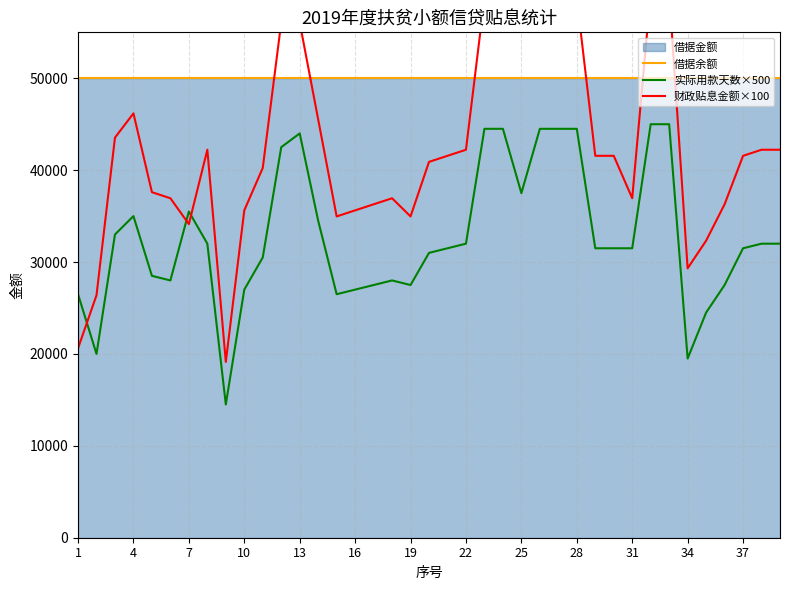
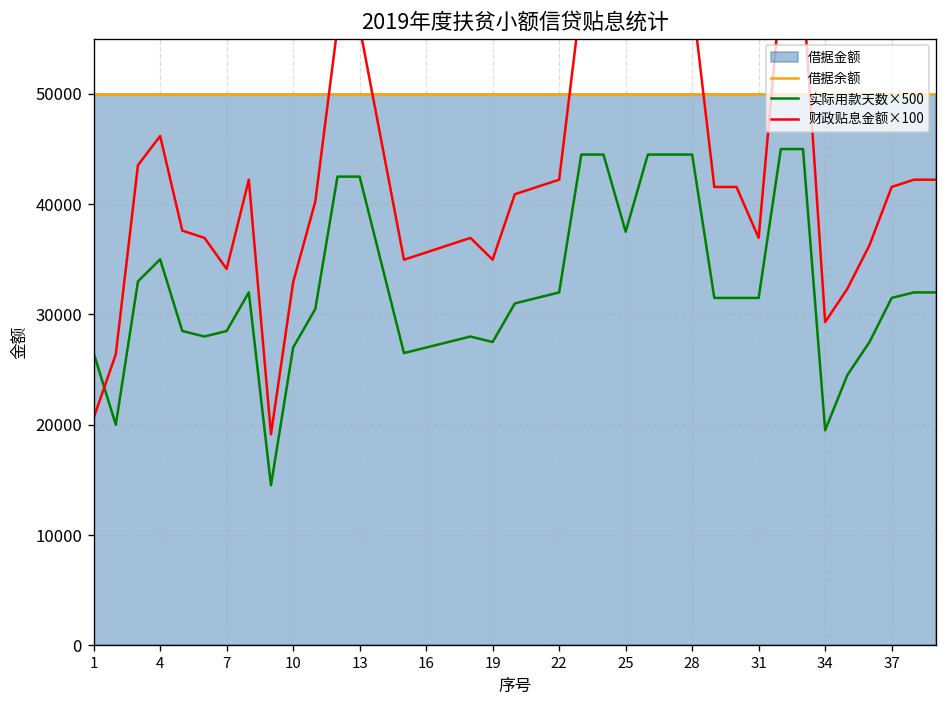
实际用款天数×500, 7: 36000 -> 29000
财政贴息金额×100, 10: 36000 -> 33000
实际用款天数×500, 13: 44000 -> 43000
